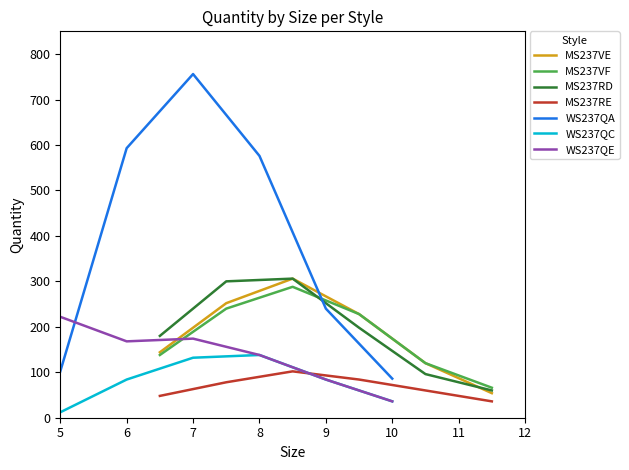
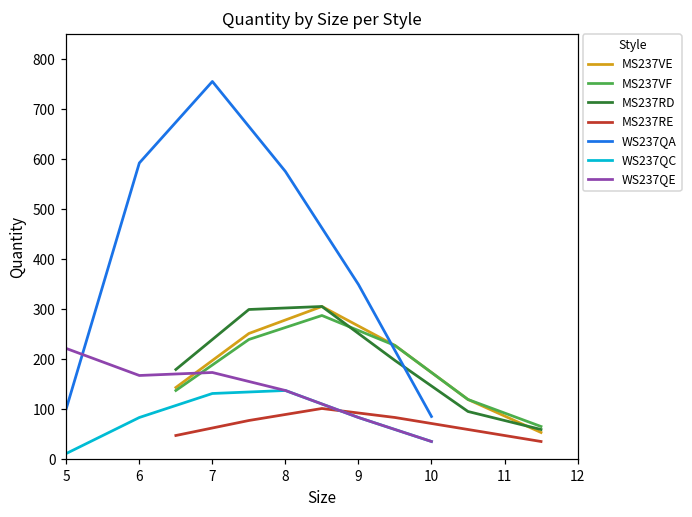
WS237QA, 9: 240 -> 350
